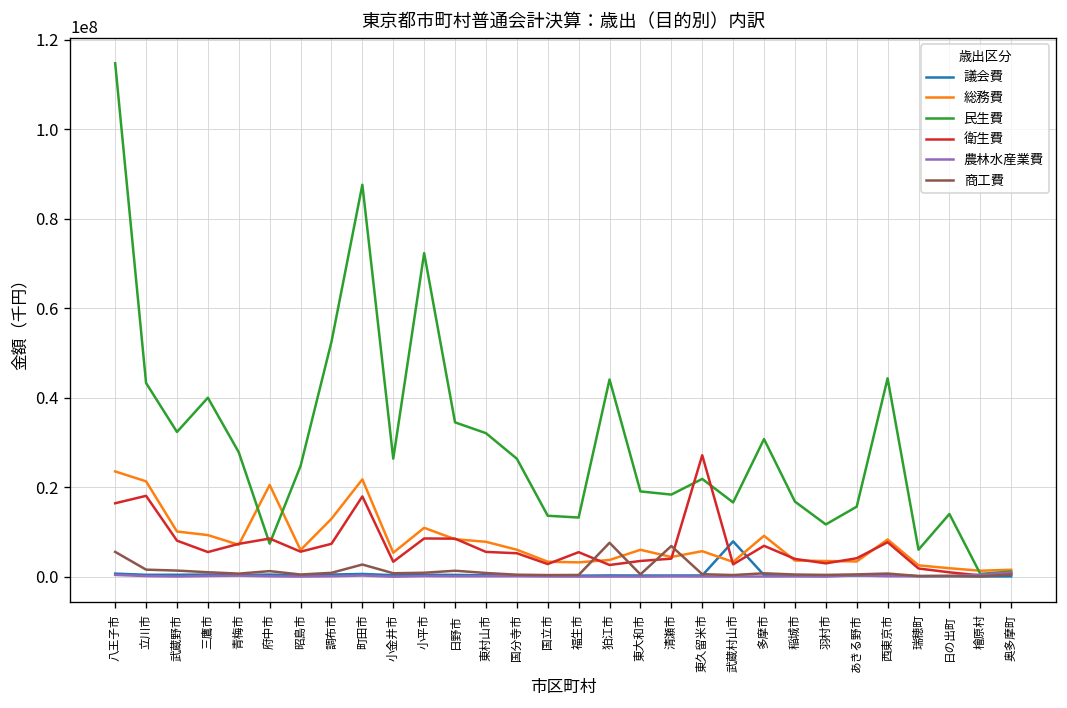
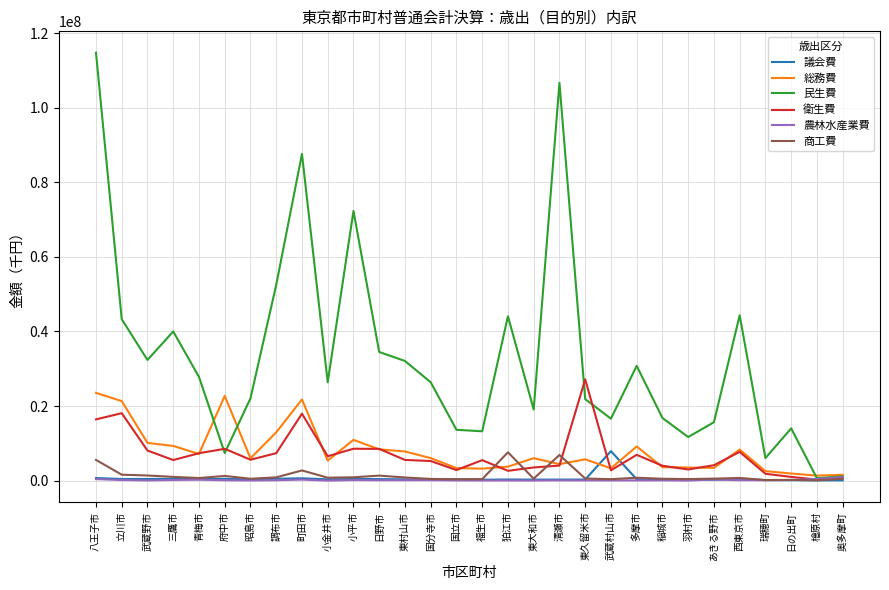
総務費, 府中市: 21000000 -> 23000000
民生費, 昭島市: 25000000 -> 22000000
衛生費, 小金井市: 3000000 -> 7000000
民生費, 清瀬市: 18000000 -> 107000000
